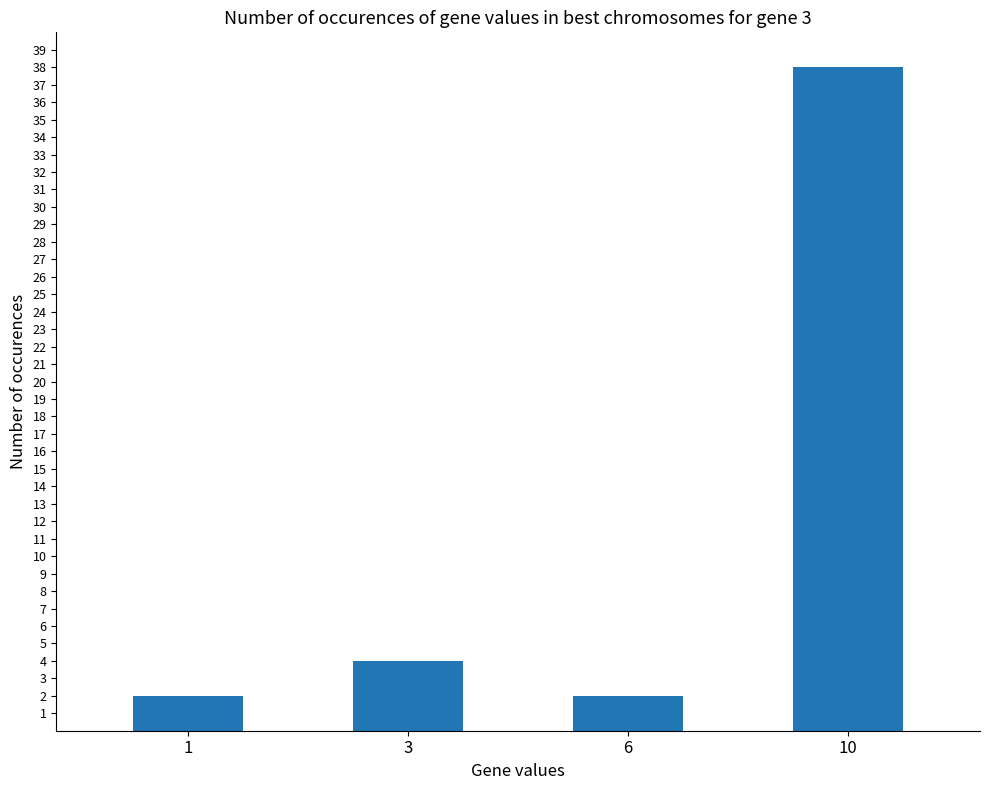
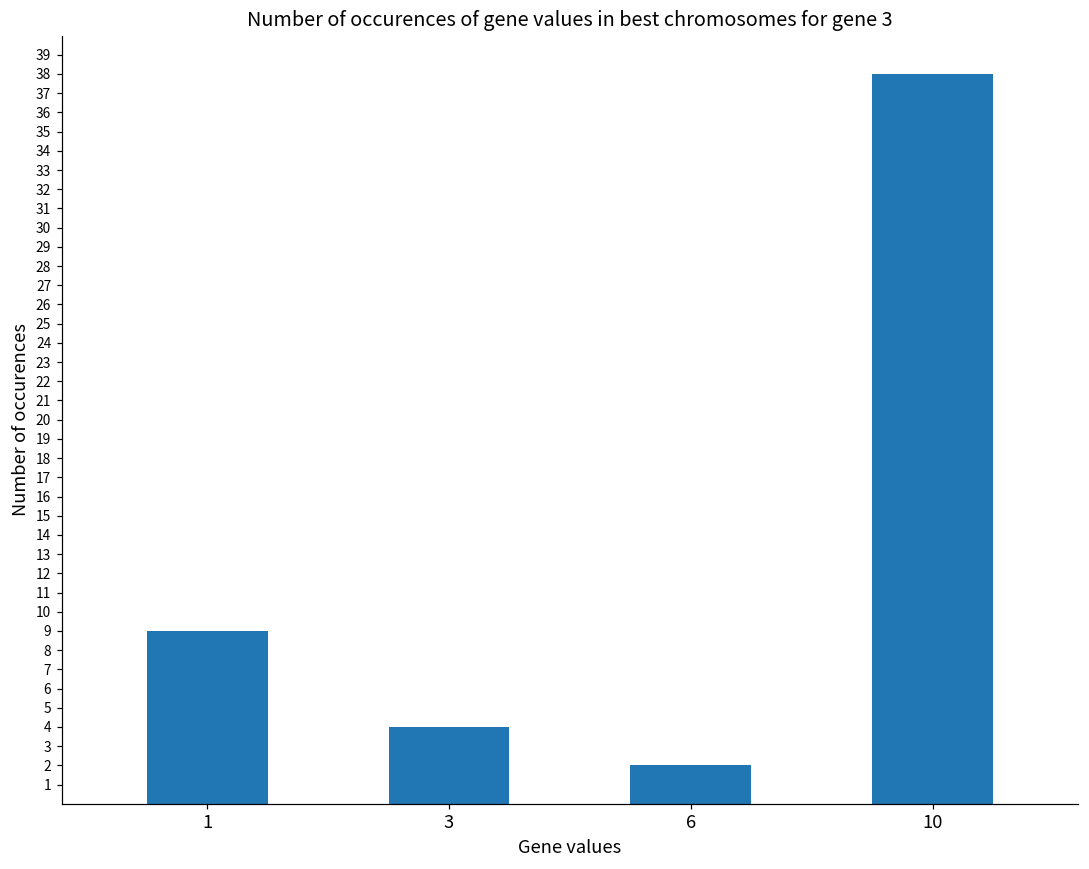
1: 2 -> 9
